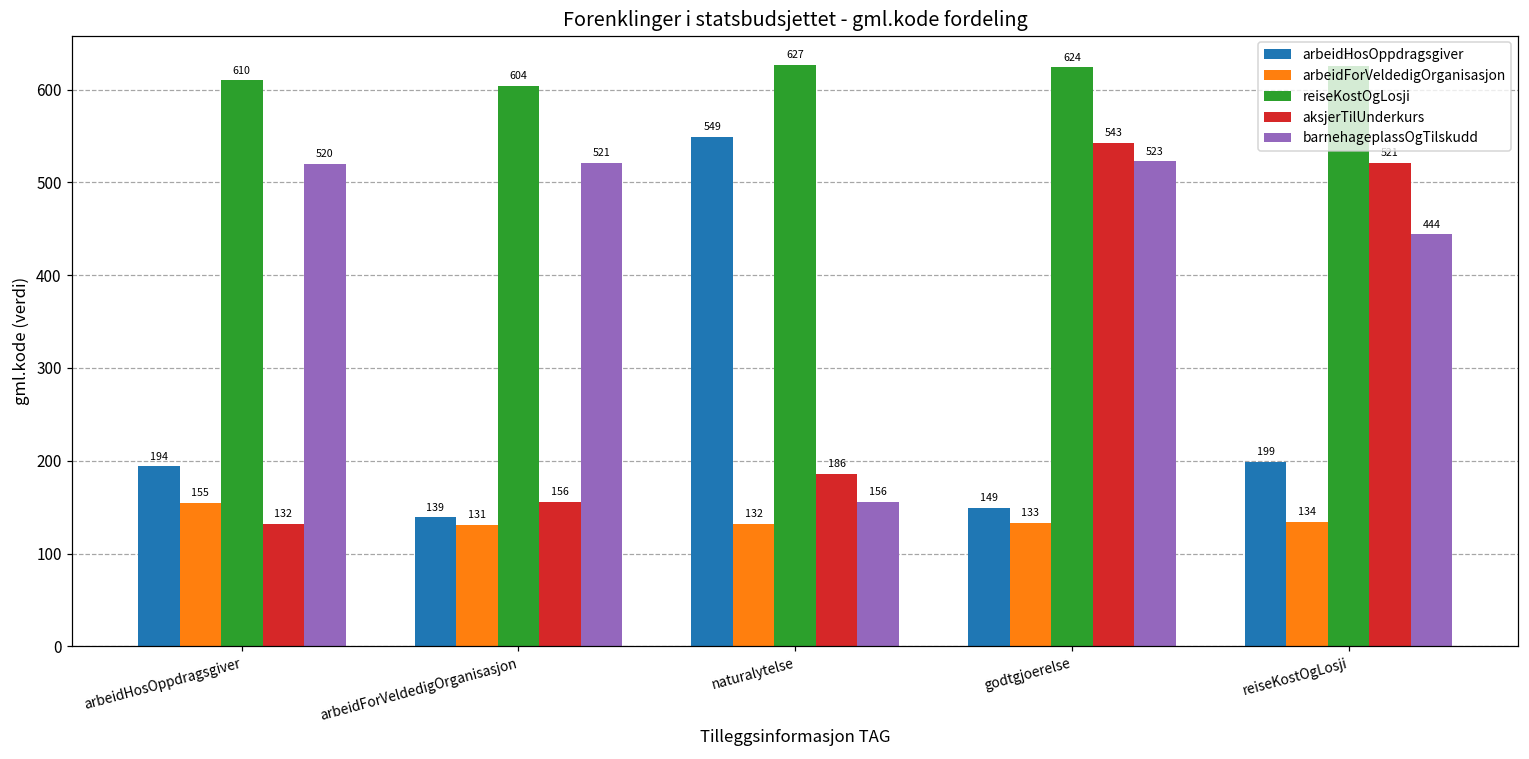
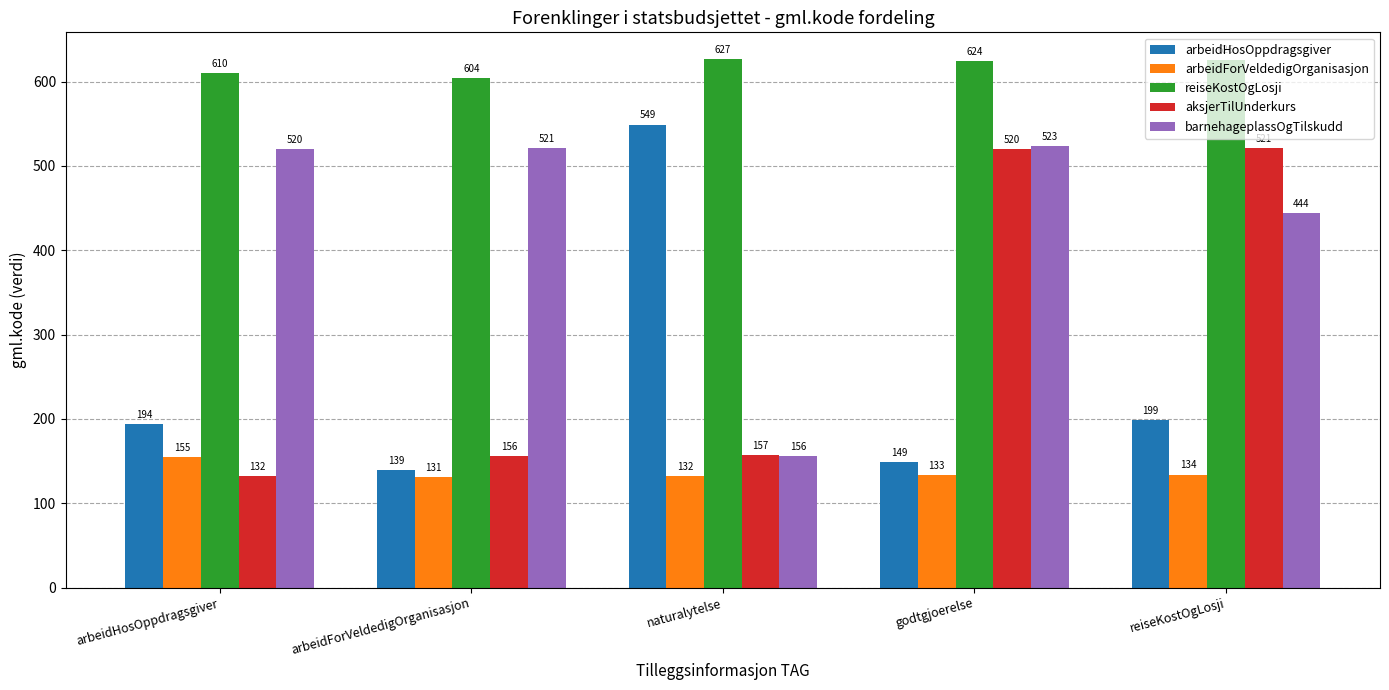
aksjerTilUnderkurs, naturalytelse: 186 -> 157
aksjerTilUnderkurs, godtgjoerelse: 543 -> 520
